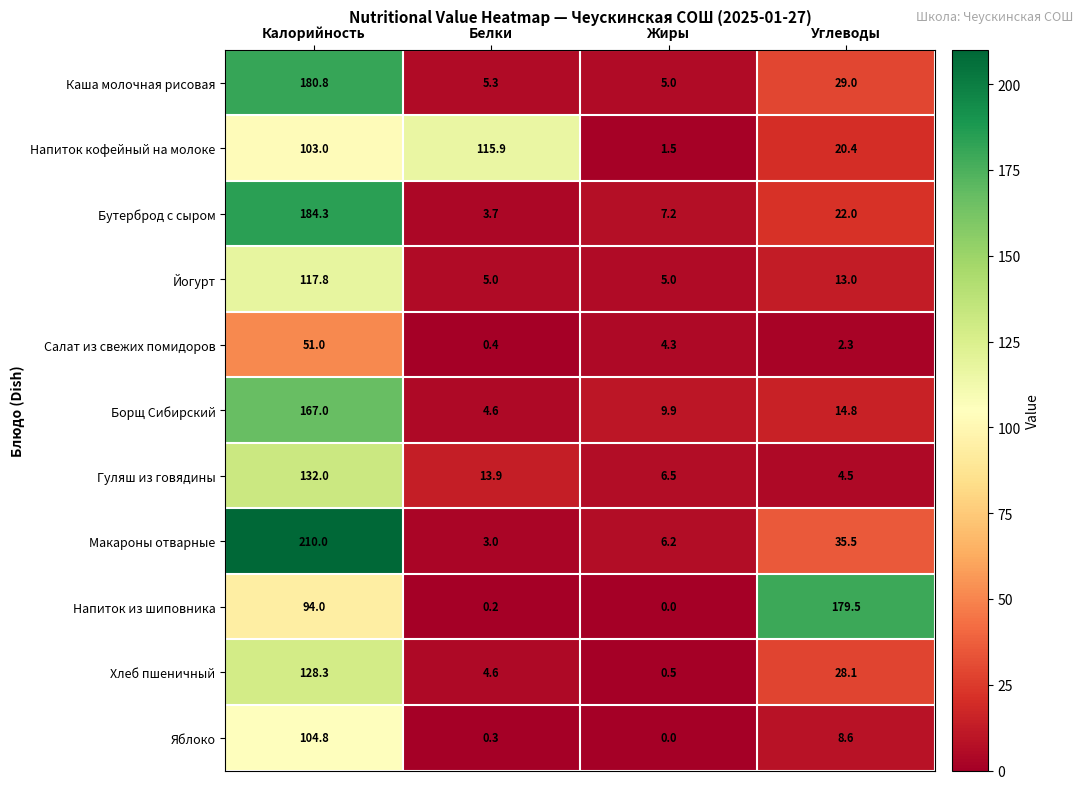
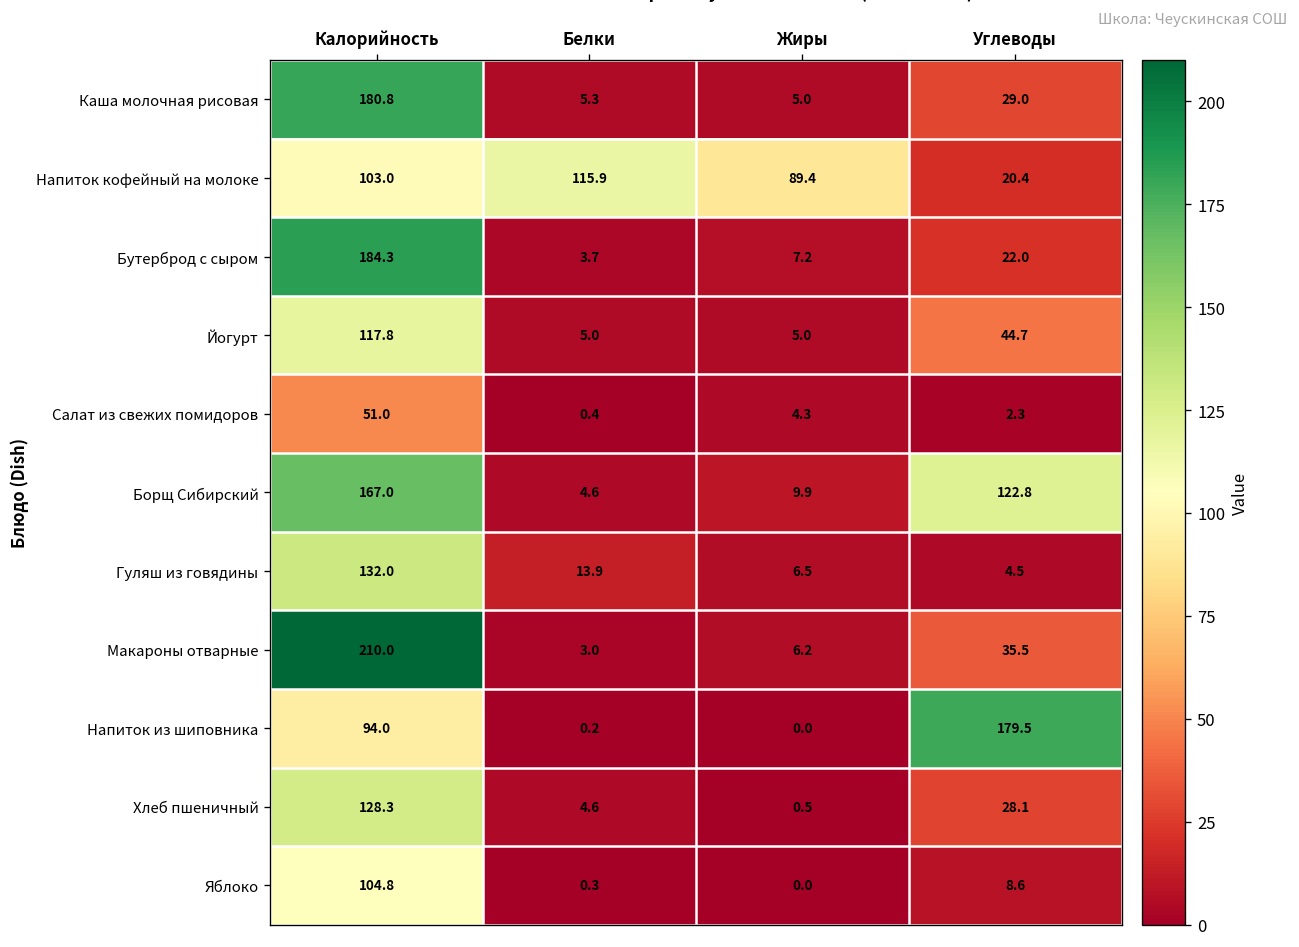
Напиток кофейный на молоке, Жиры: 1.5 -> 89.4
Йогурт, Углеводы: 13.0 -> 44.7
Борщ Сибирский, Углеводы: 14.8 -> 122.8
